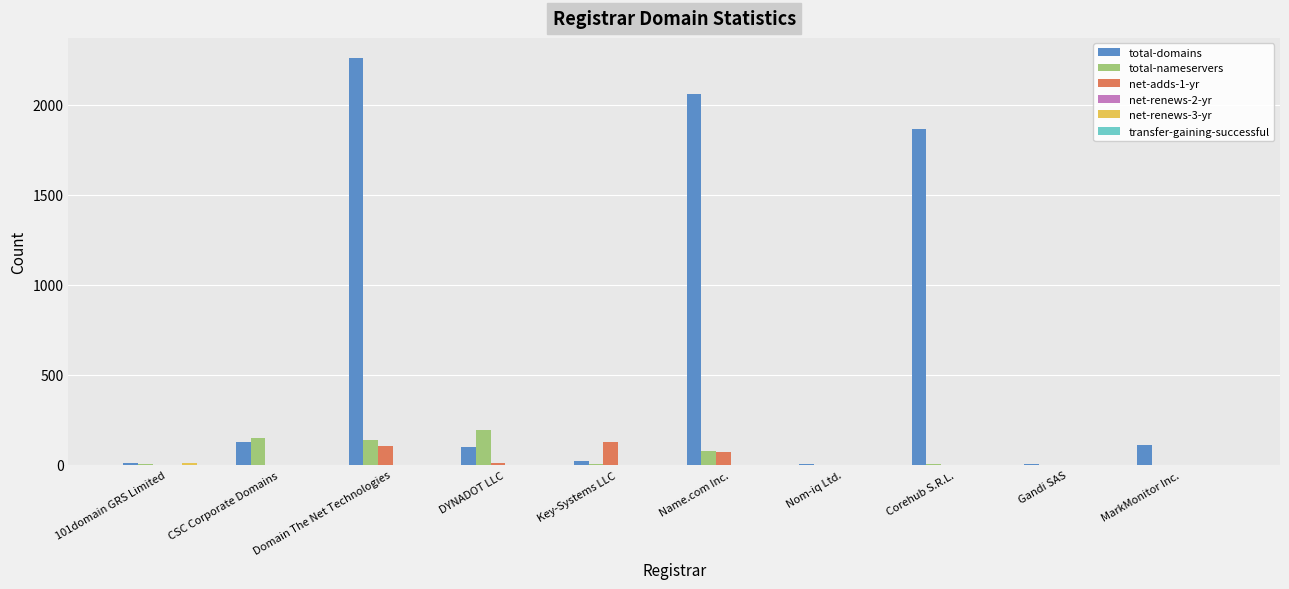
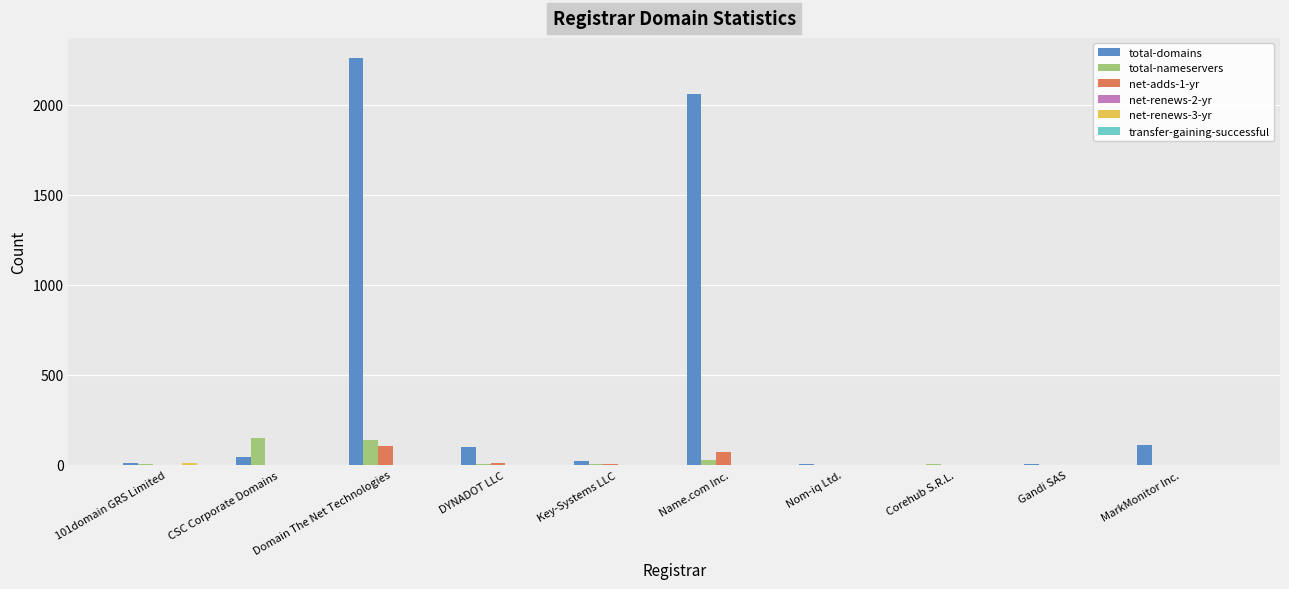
total-domains, CSC Corporate Domains: 130 -> 50
total-nameservers, DYNADOT LLC: 190 -> 10
net-adds-1-yr, Key-Systems LLC: 130 -> 0
total-nameservers, Name.com Inc.: 80 -> 30
total-domains, Corehub S.R.L.: 1870 -> 0
